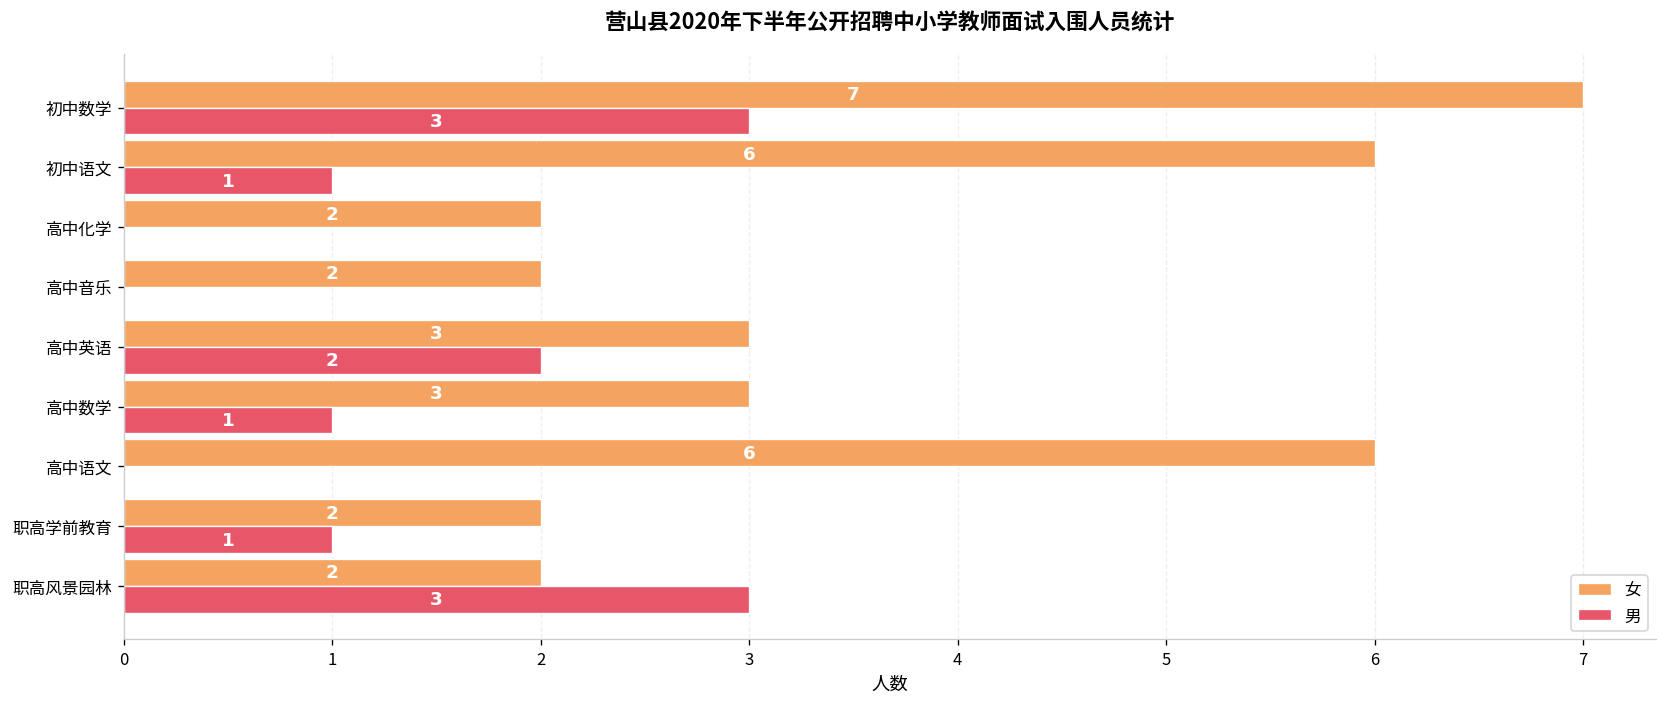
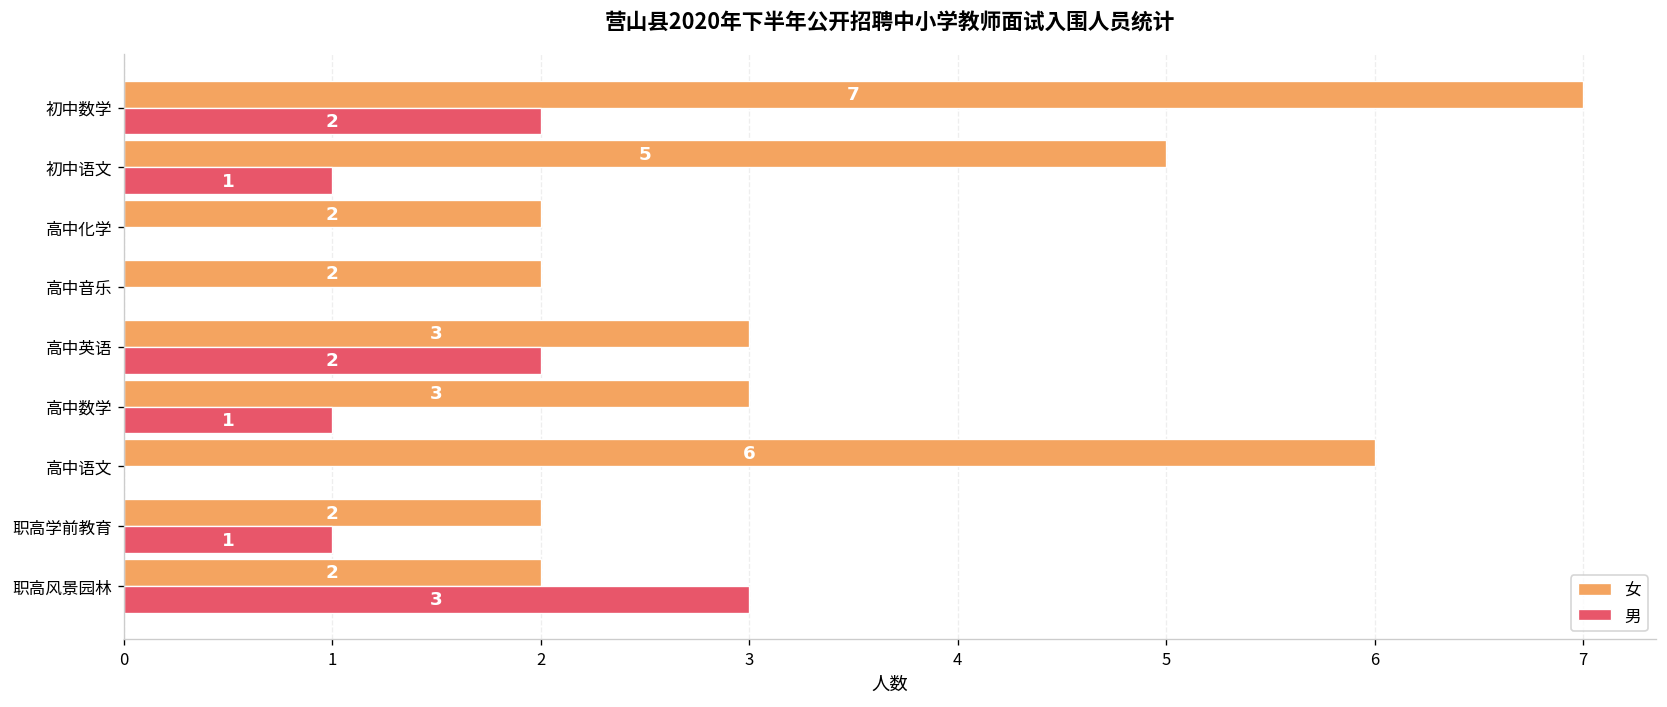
男, 初中数学: 3 -> 2
女, 初中语文: 6 -> 5
